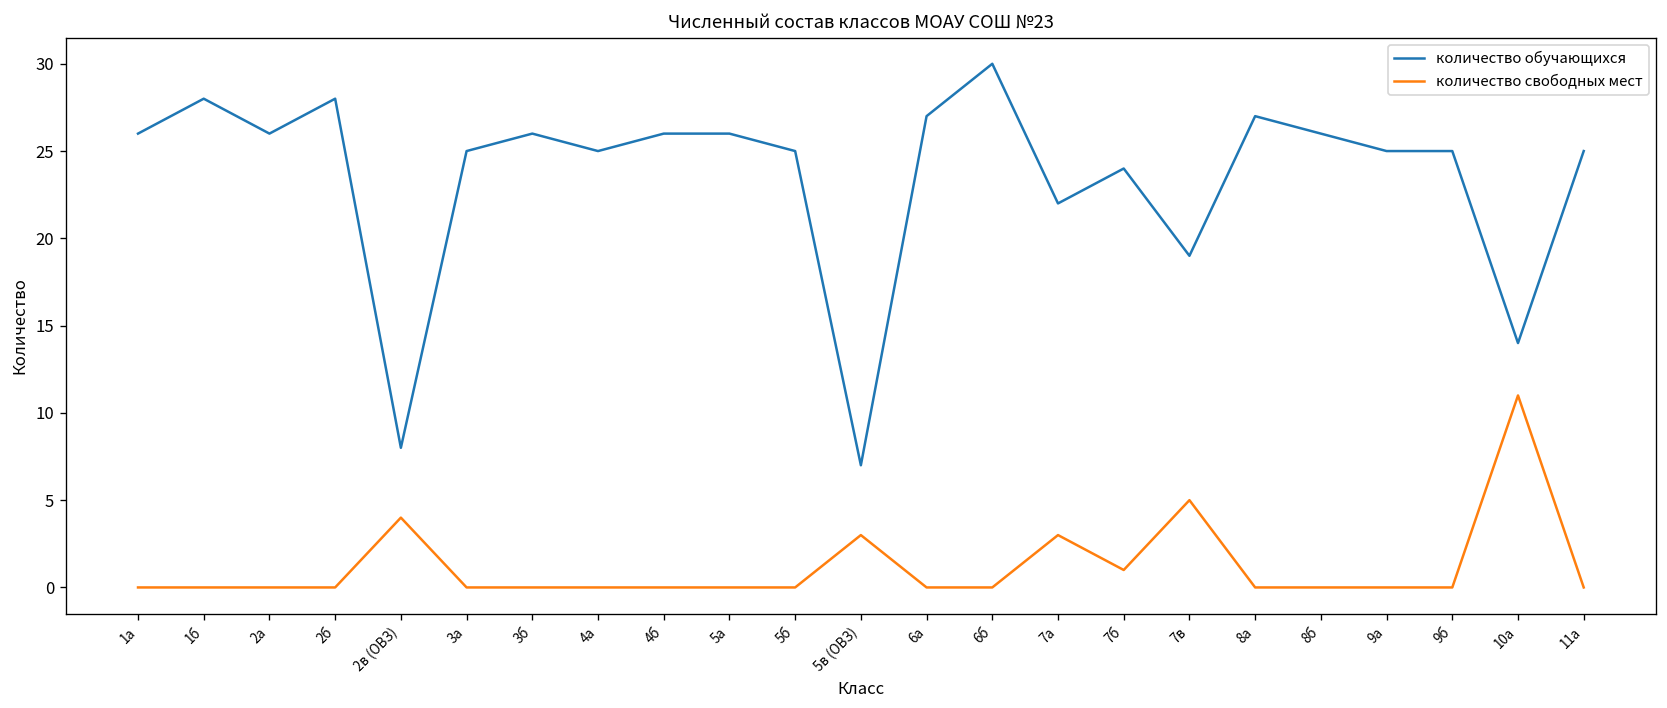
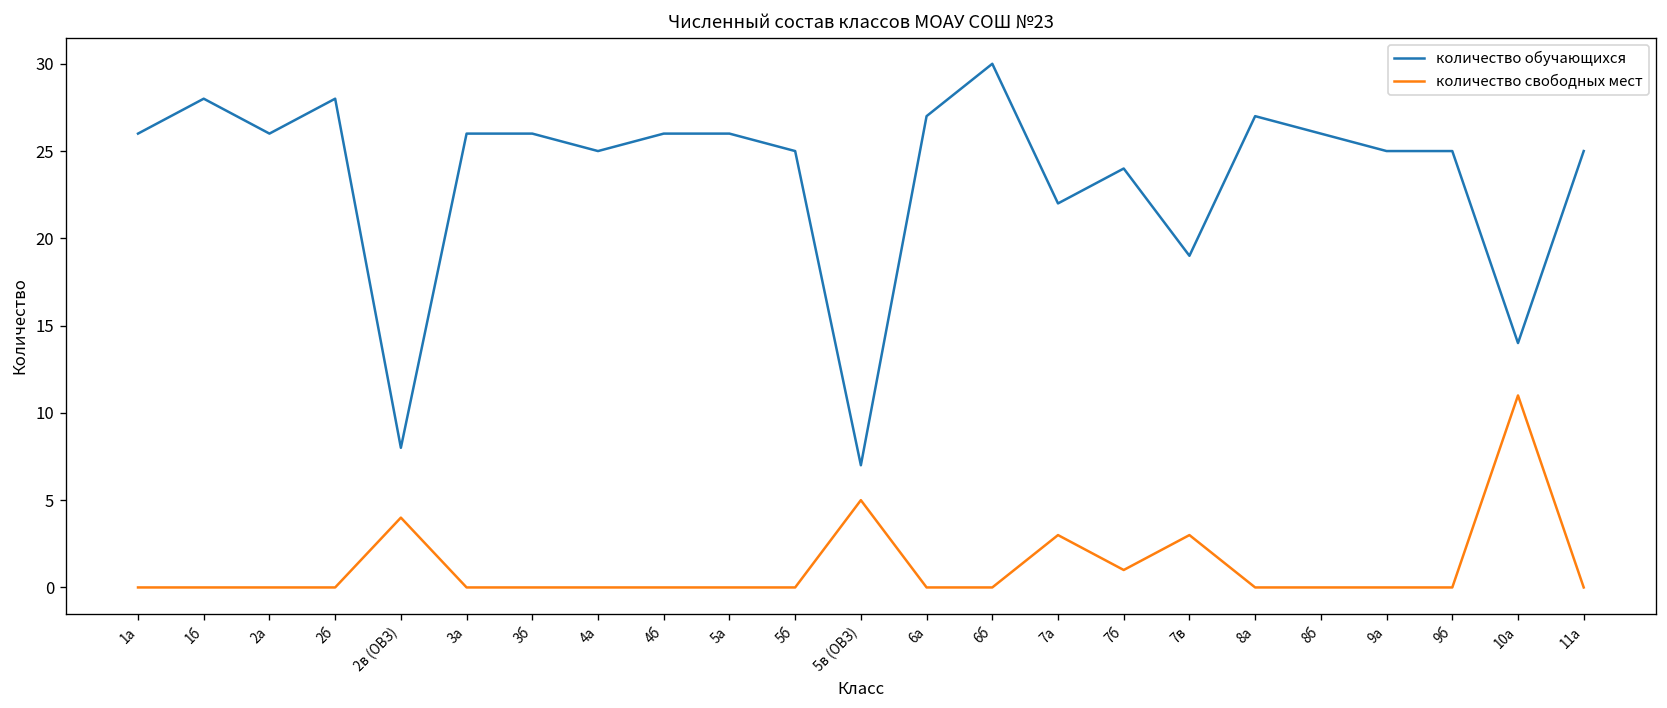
количество обучающихся, 3а: 25 -> 26
количество свободных мест, 5в (ОВЗ): 3 -> 5
количество свободных мест, 7в: 5 -> 3
